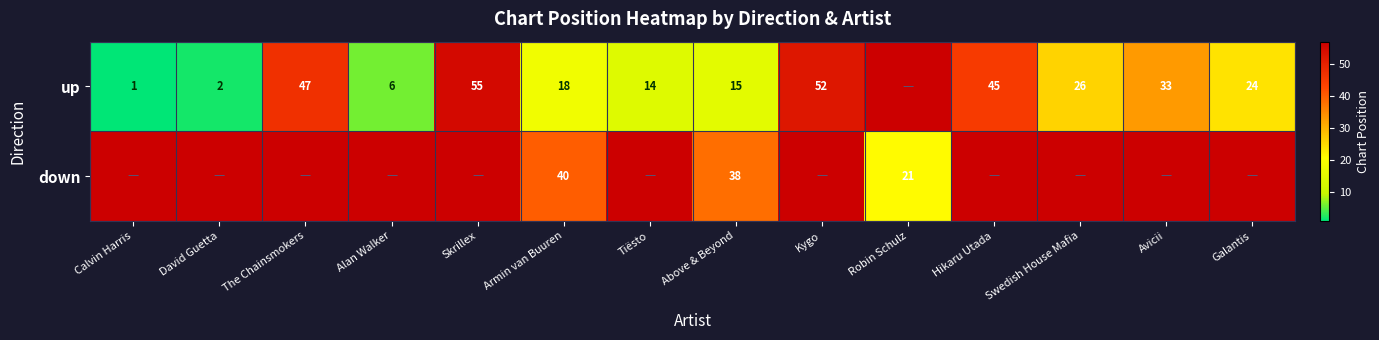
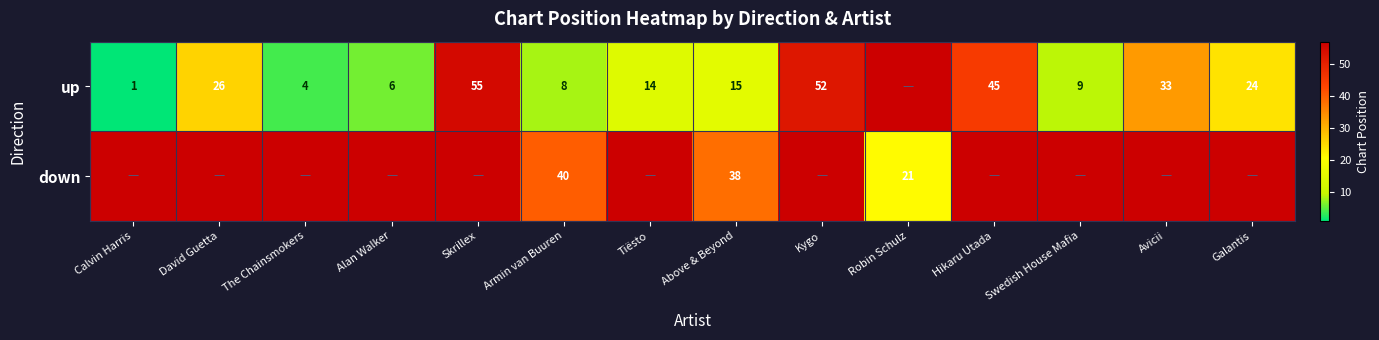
up, David Guetta: 2 -> 26
up, The Chainsmokers: 47 -> 4
up, Armin van Buuren: 18 -> 8
up, Swedish House Mafia: 26 -> 9
